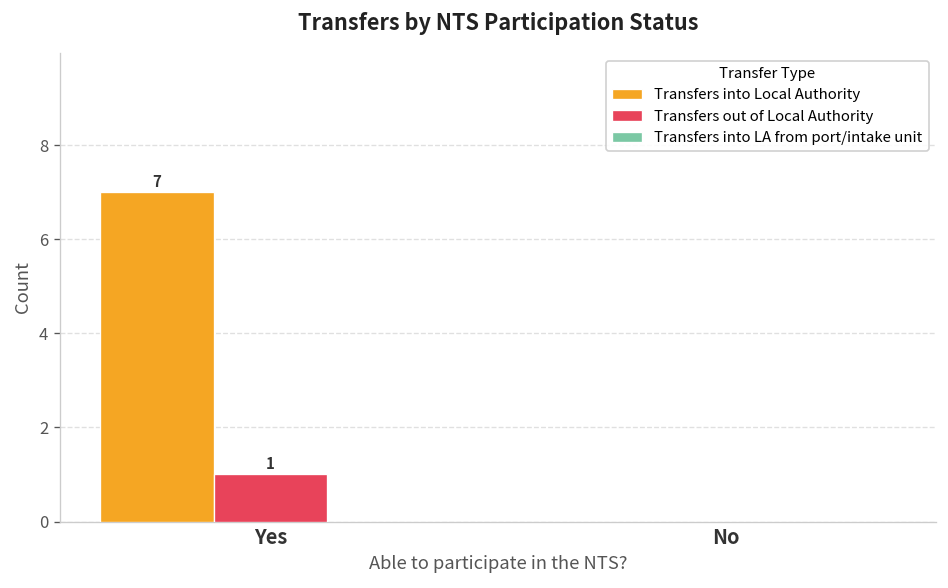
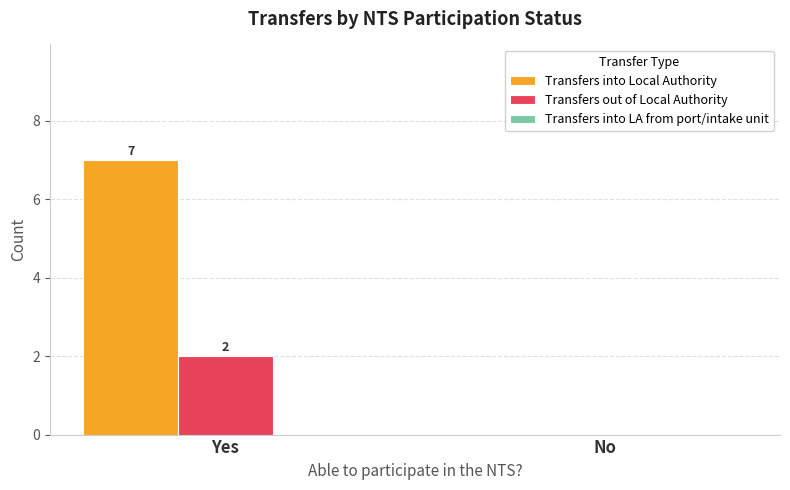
Transfers out of Local Authority, Yes: 1 -> 2
